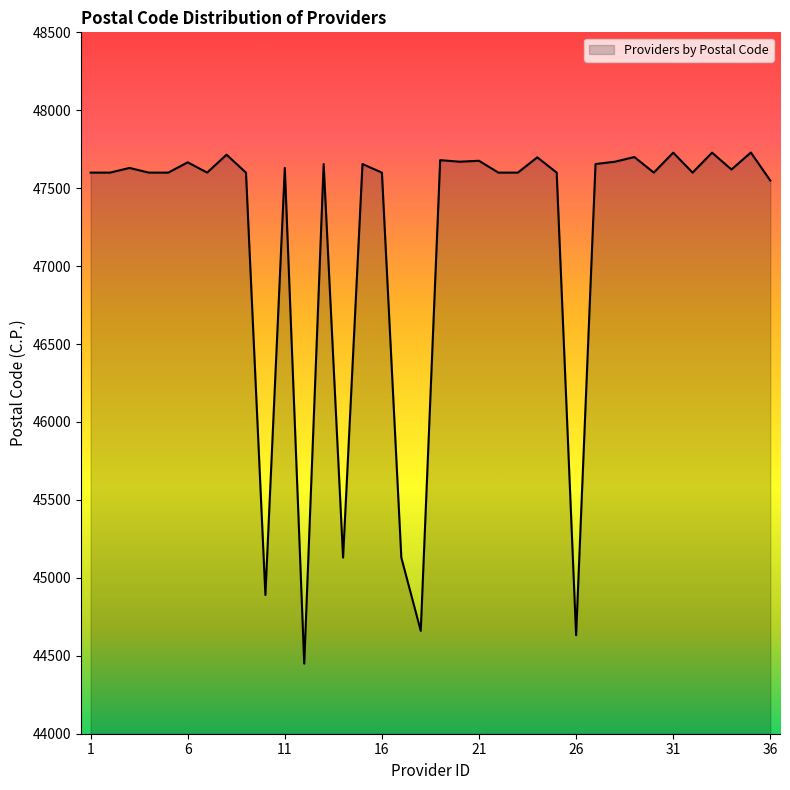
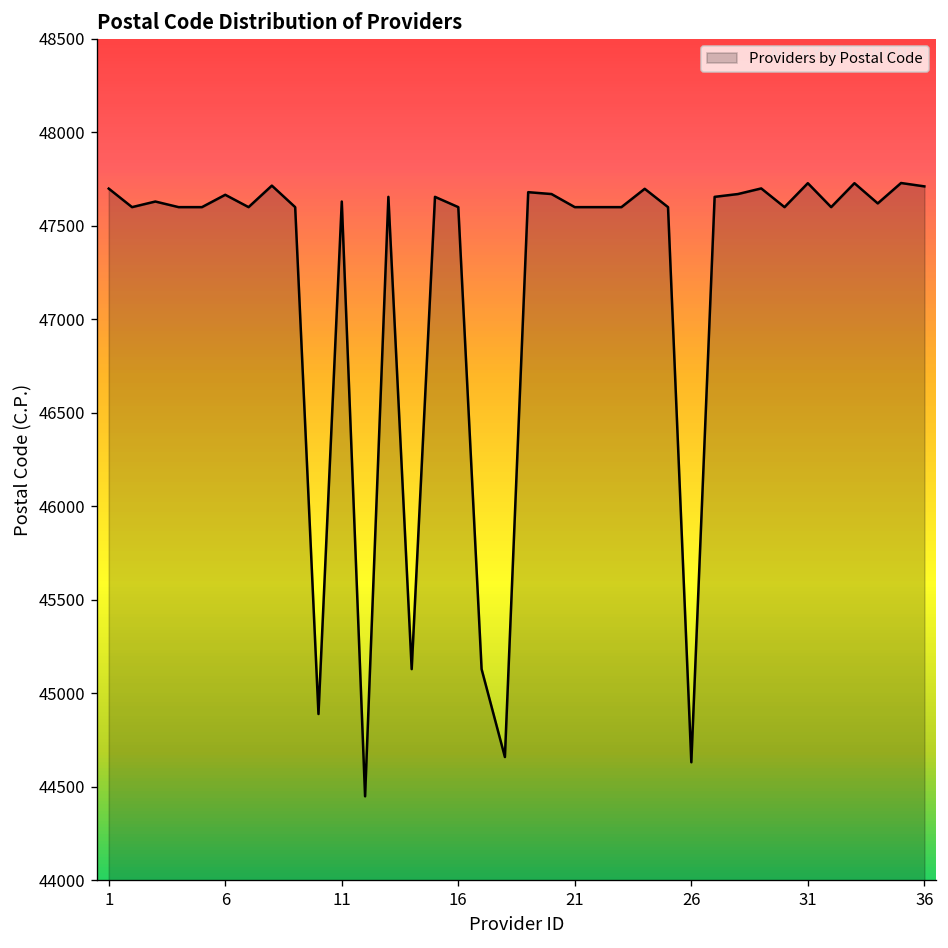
1: 47600 -> 47700
21: 47680 -> 47600
36: 47550 -> 47710
